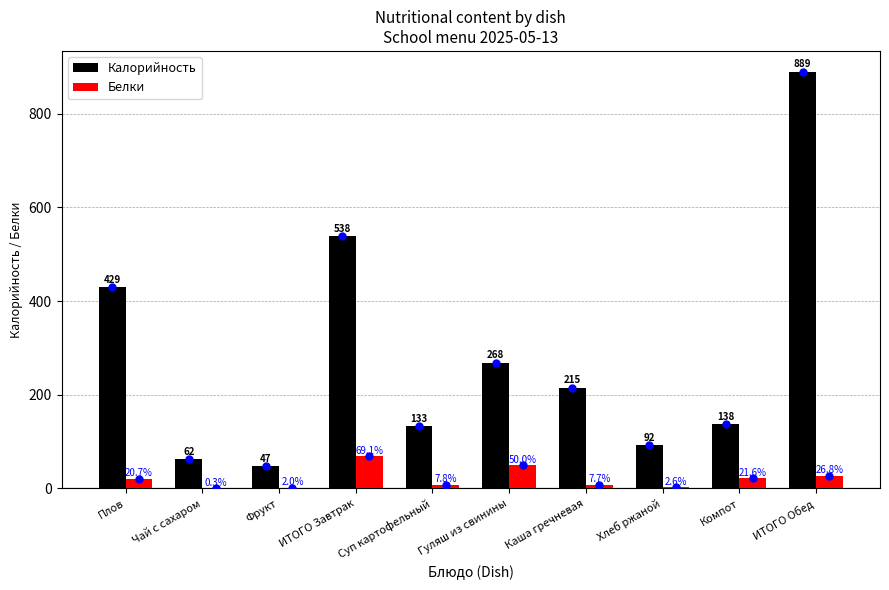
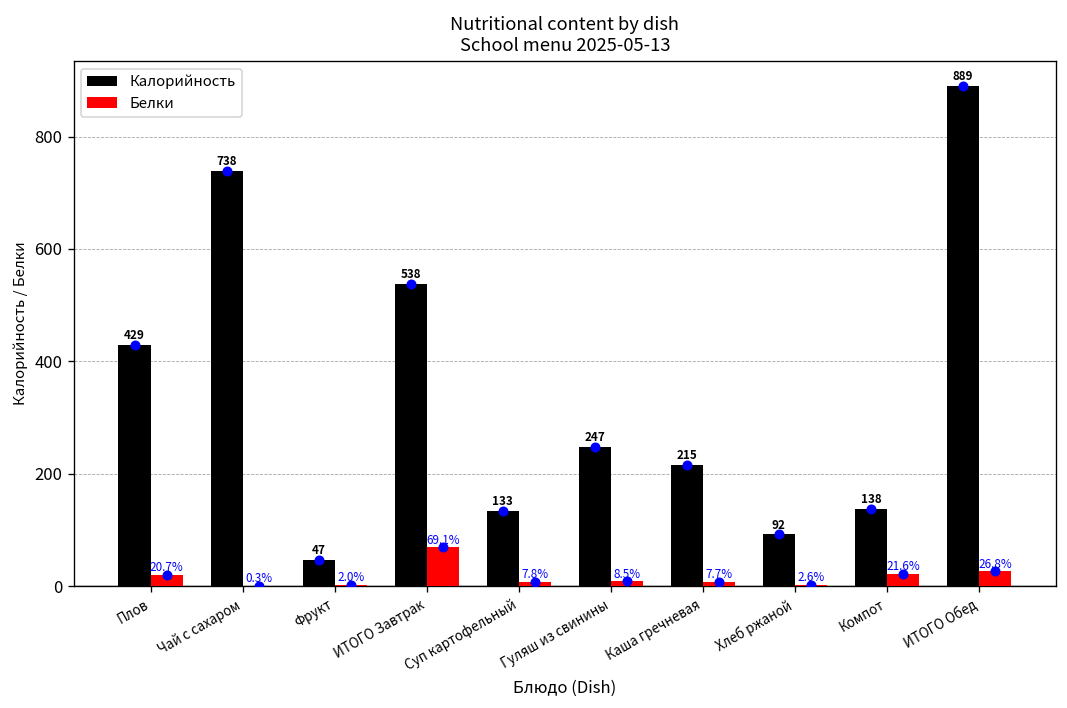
Калорийность, Чай с сахаром: 62 -> 738
Калорийность, Гуляш из свинины: 268 -> 247
Белки, Гуляш из свинины: 50.0% -> 8.5%
